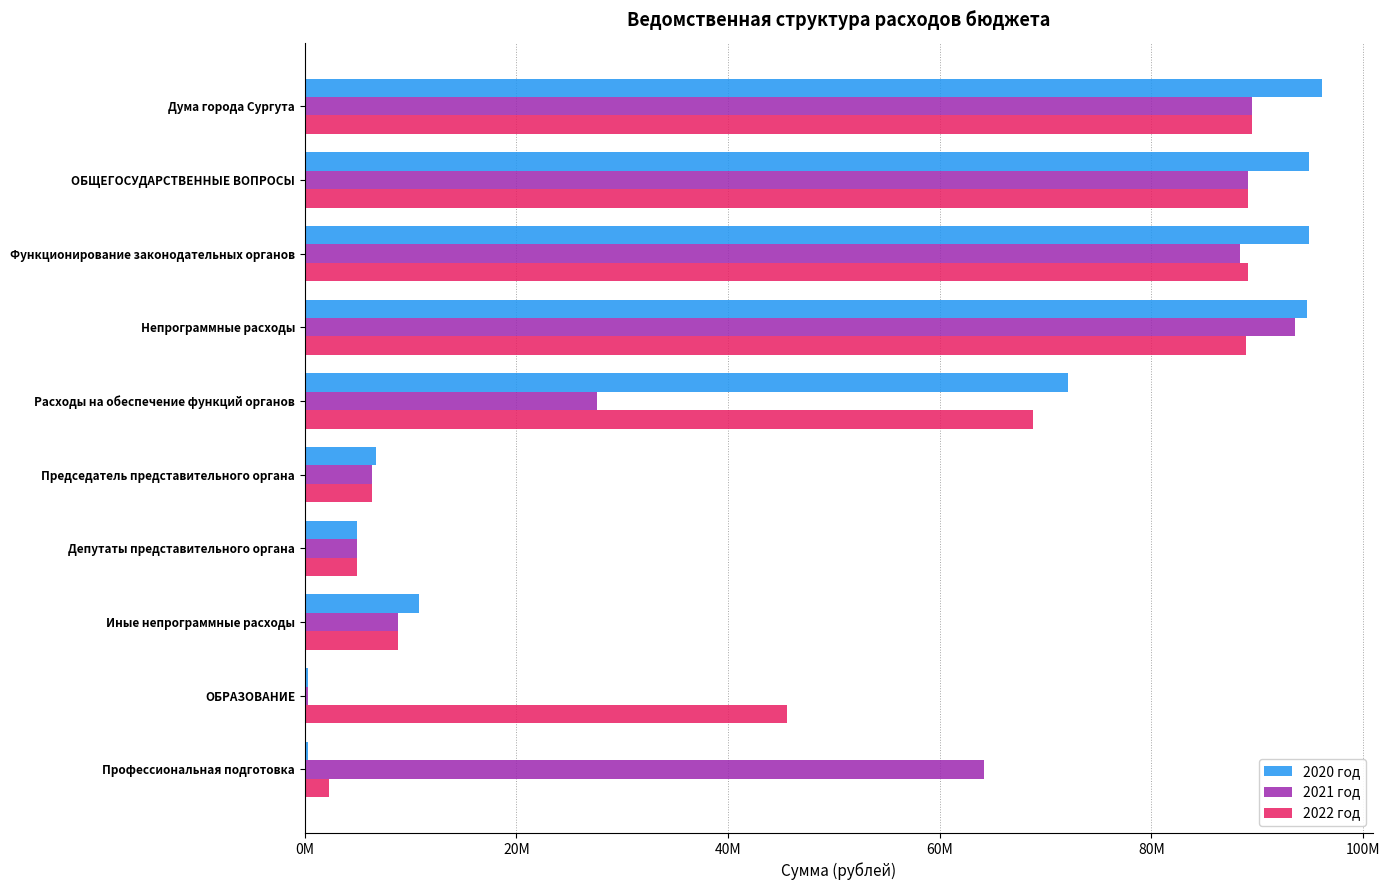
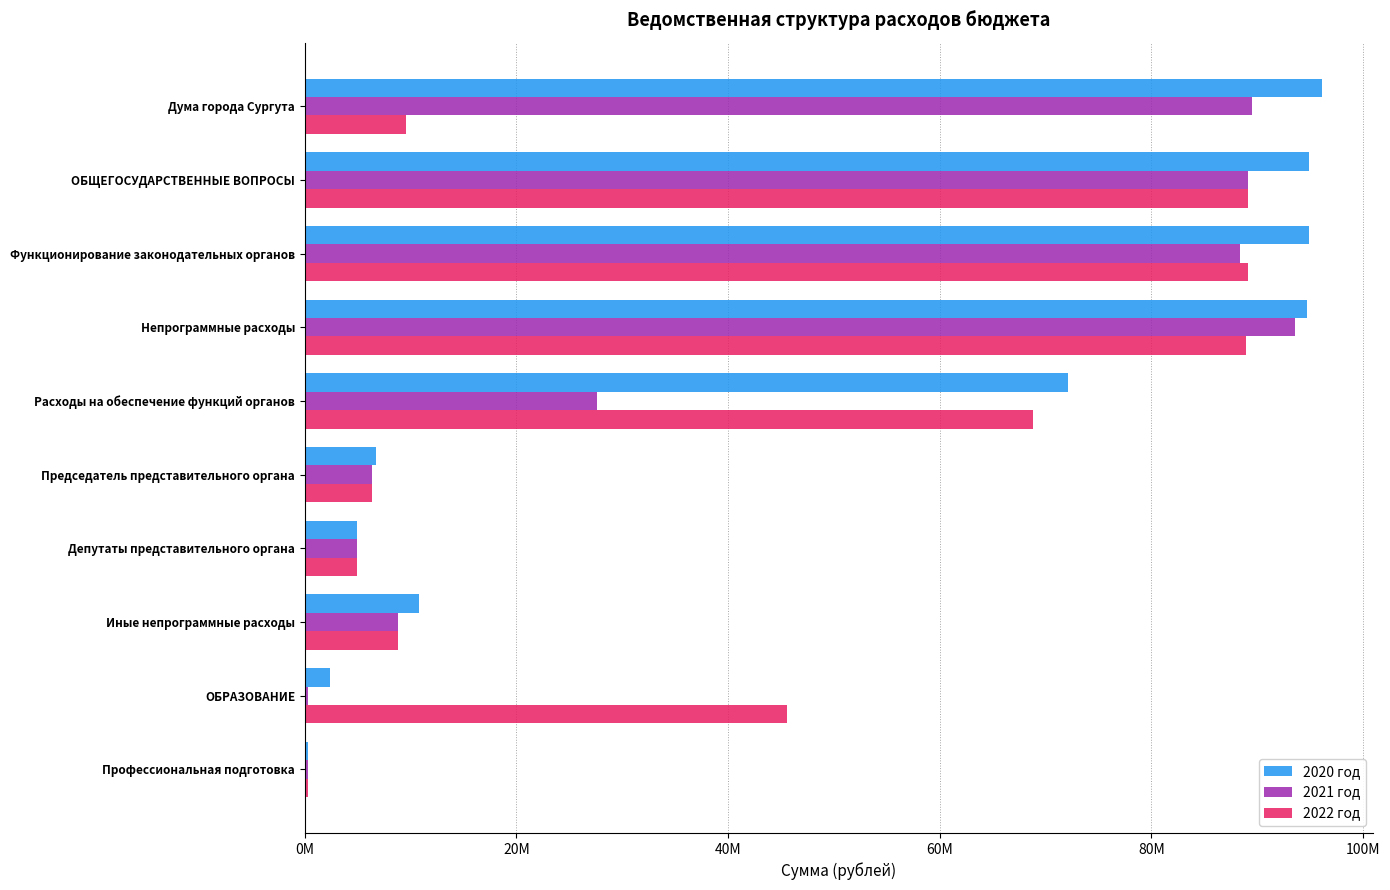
2022 год, Дума города Сургута: 89500000 -> 9600000
2020 год, ОБРАЗОВАНИЕ: 300000 -> 2300000
2021 год, Профессиональная подготовка: 64200000 -> 300000
2022 год, Профессиональная подготовка: 2200000 -> 300000
